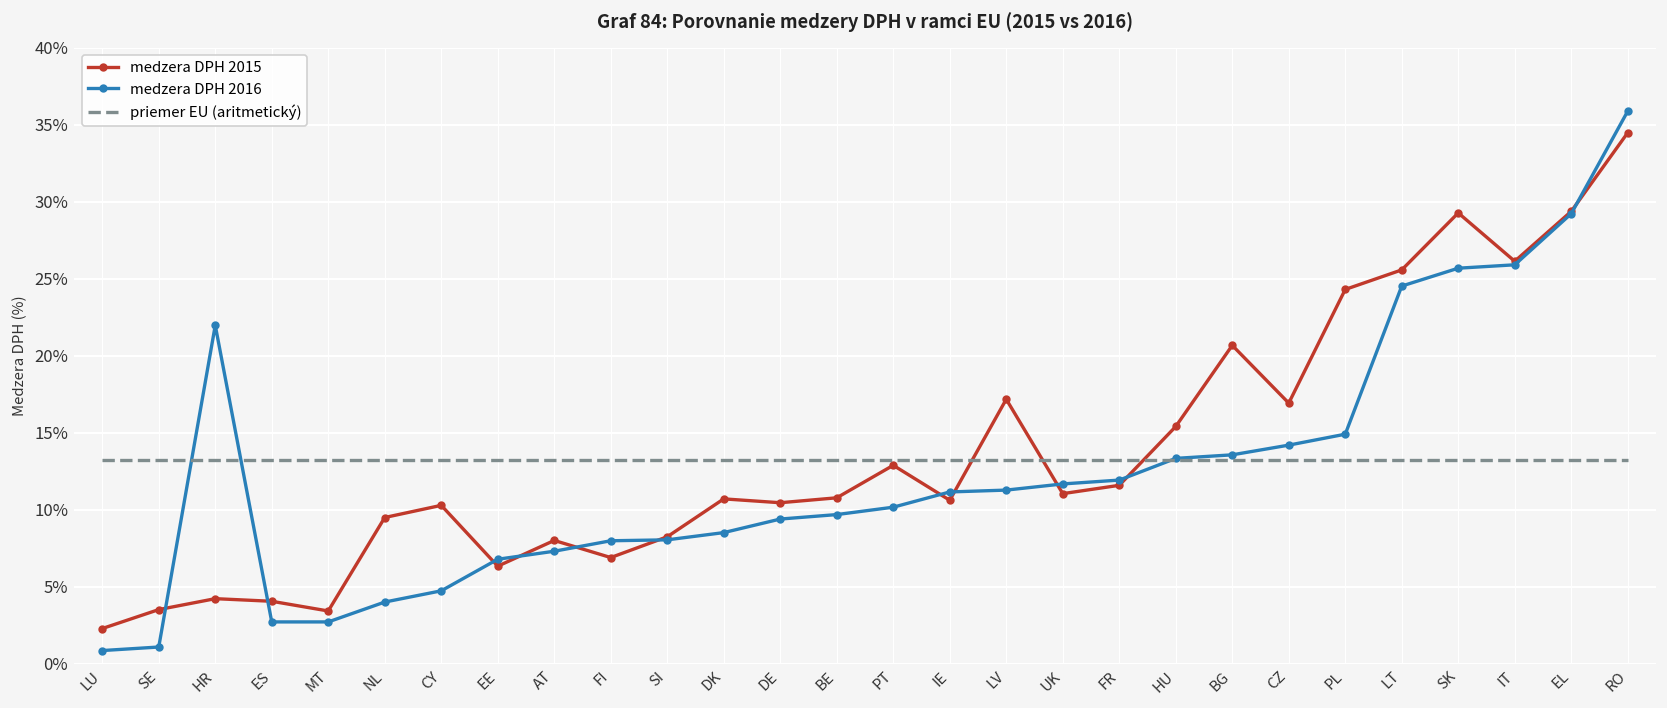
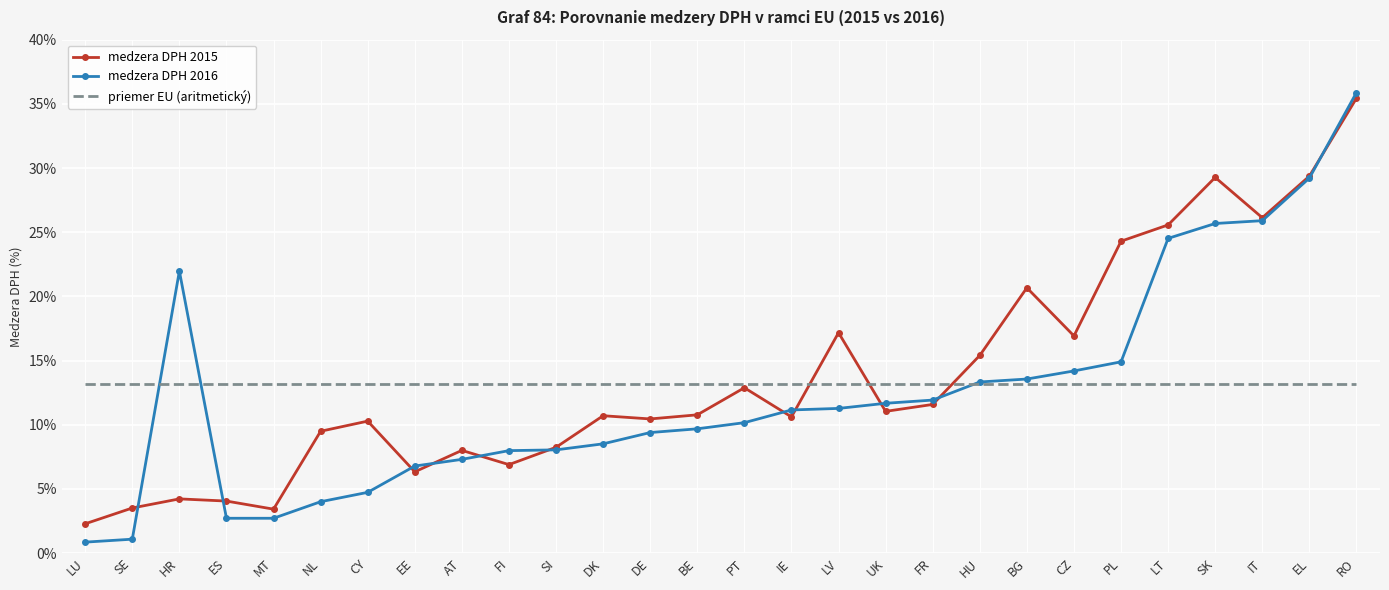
medzera DPH 2015, RO: 34.5% -> 35.4%
